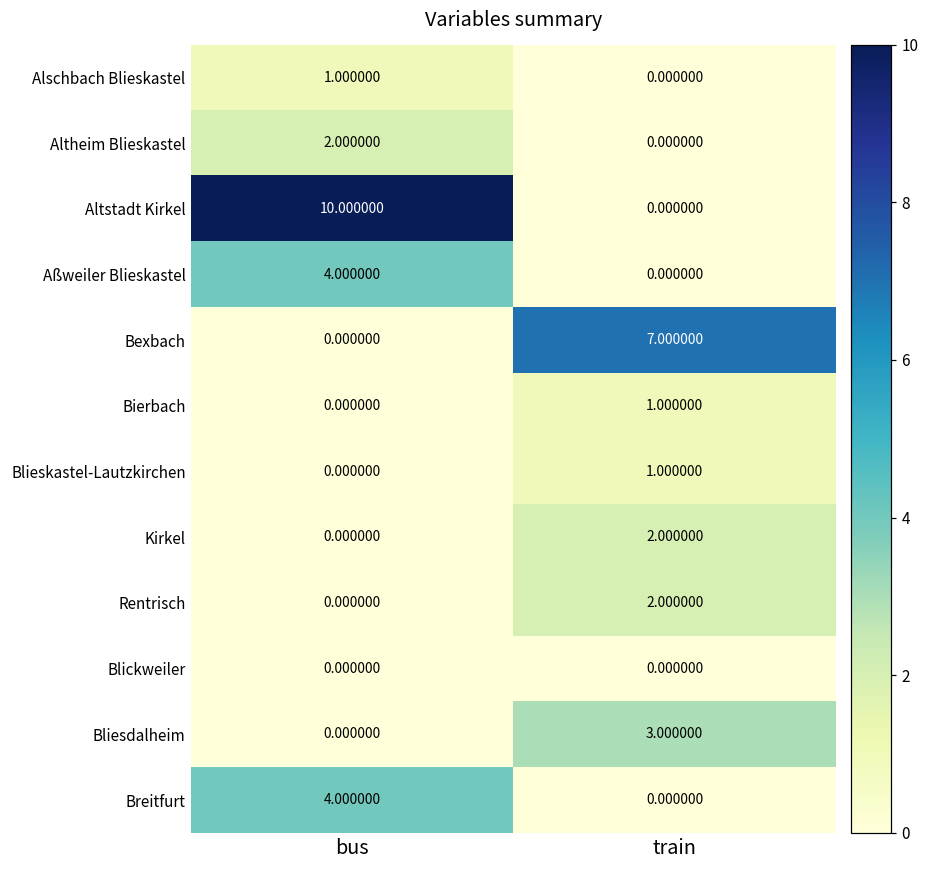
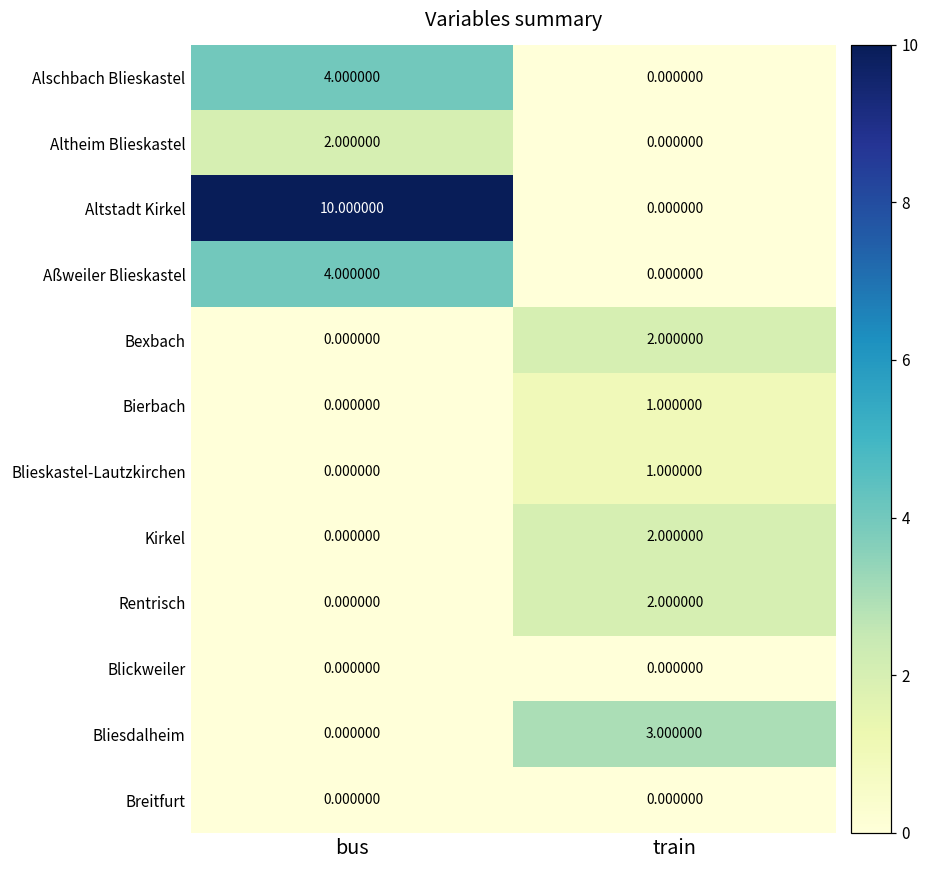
Alschbach Blieskastel, bus: 1.000000 -> 4.000000
Bexbach, train: 7.000000 -> 2.000000
Breitfurt, bus: 4.000000 -> 0.000000
